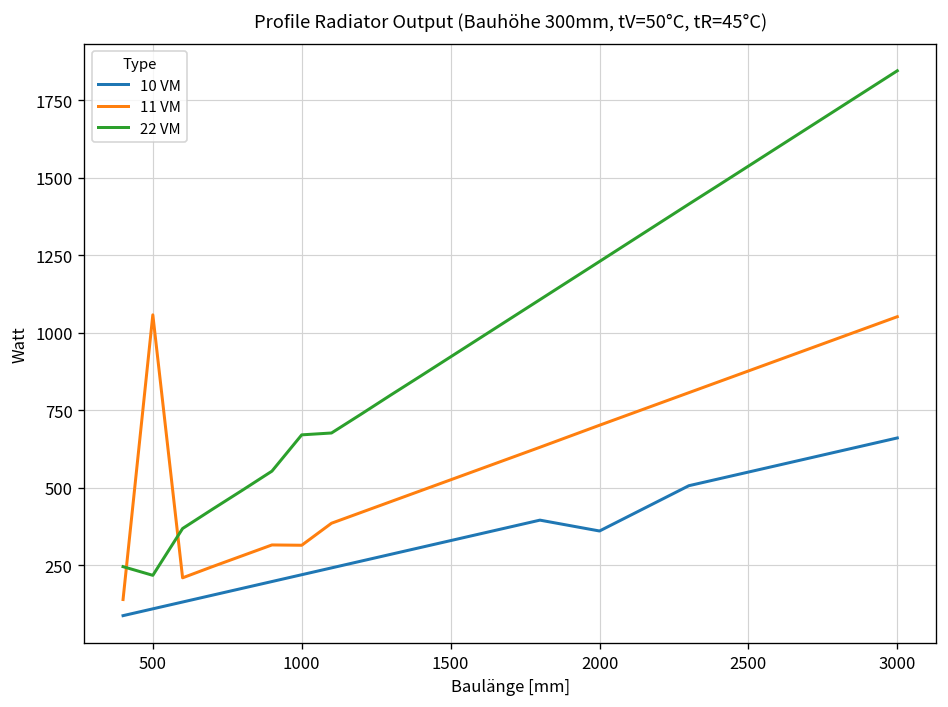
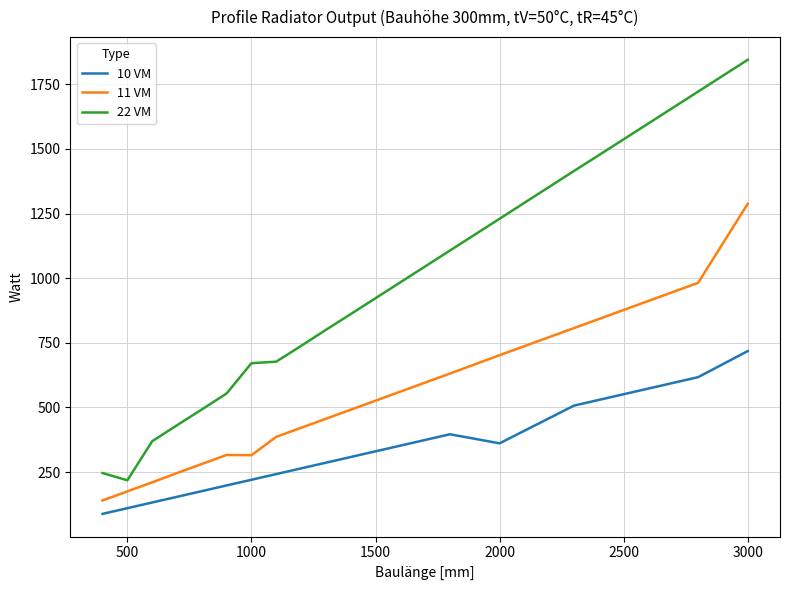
11 VM, 500: 1060 -> 180
10 VM, 3000: 660 -> 720
11 VM, 3000: 1050 -> 1290
